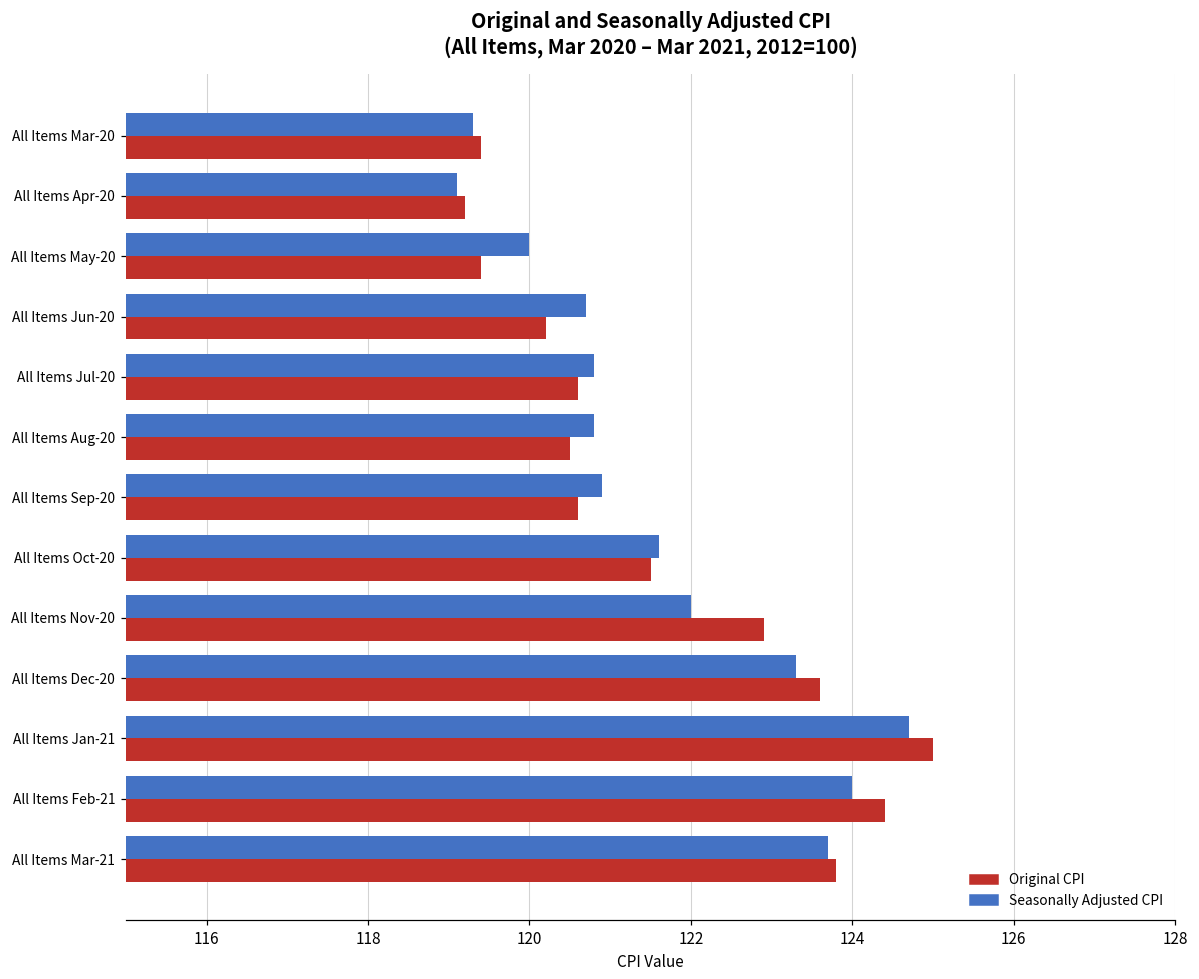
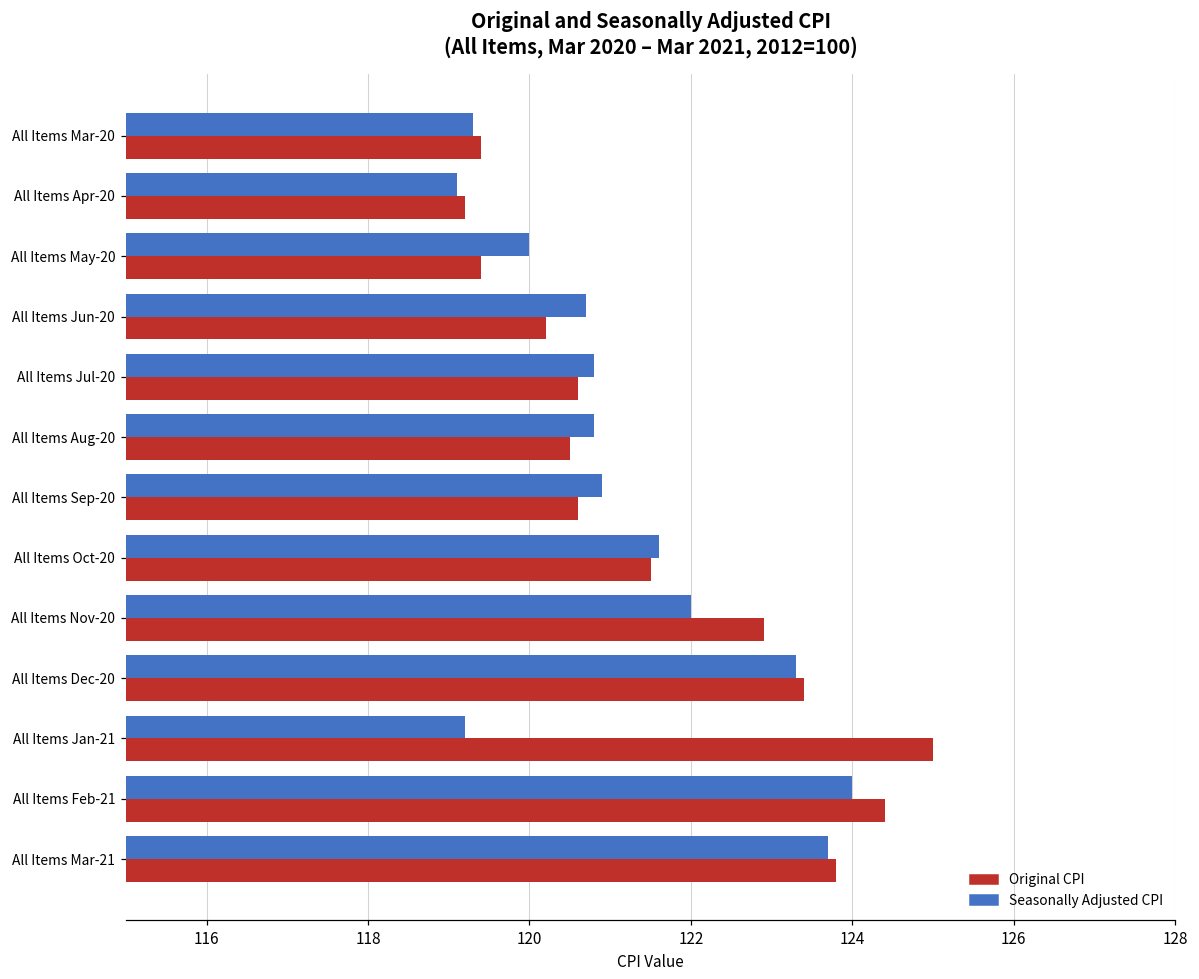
Original CPI, All Items Dec-20: 123.6 -> 123.4
Seasonally Adjusted CPI, All Items Jan-21: 124.7 -> 119.2
